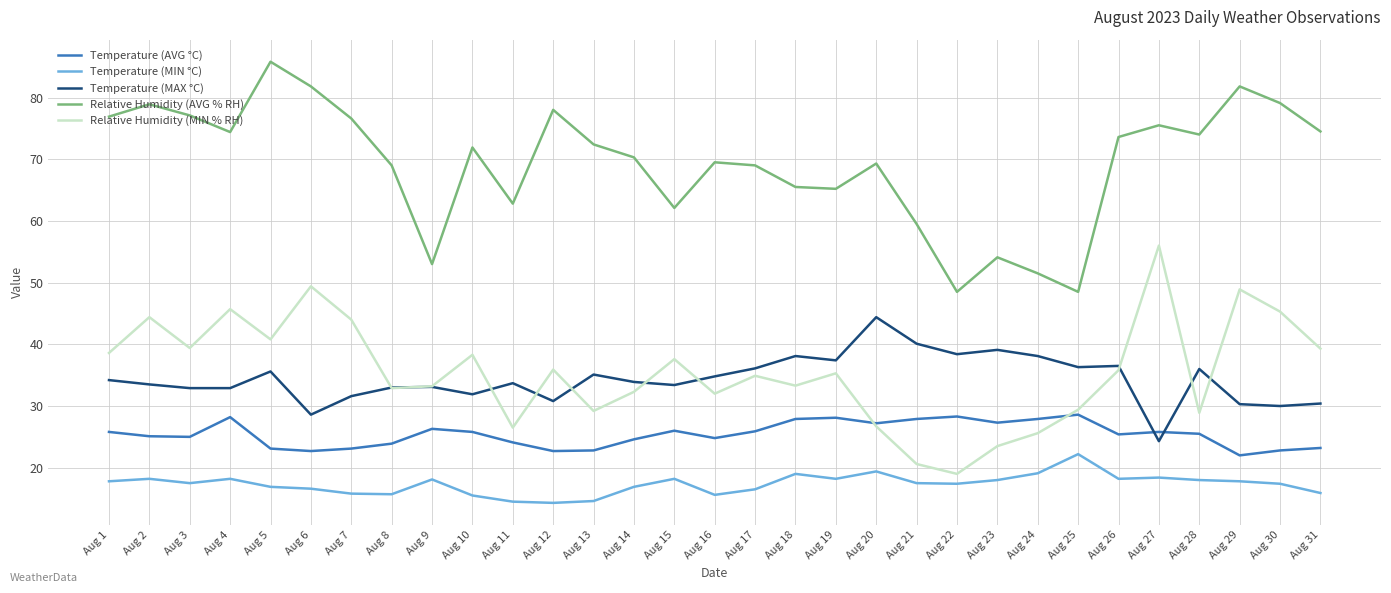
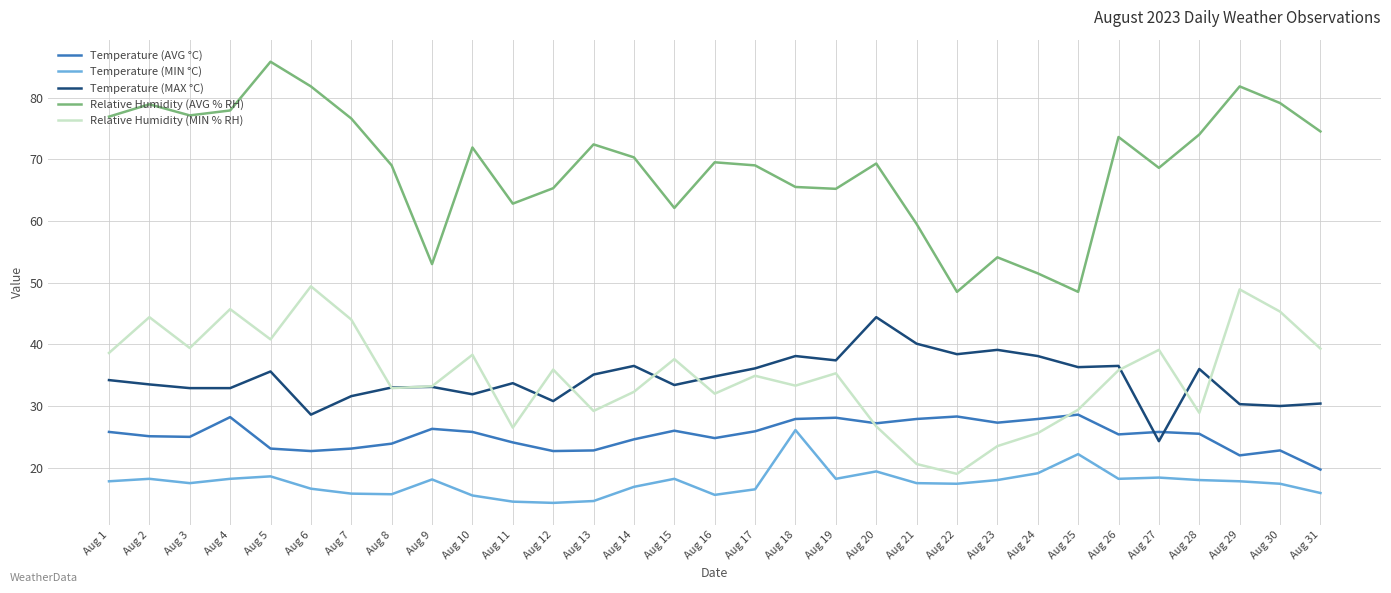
Relative Humidity (AVG % RH), Aug 4: 74 -> 78
Temperature (MIN °C), Aug 5: 17 -> 19
Relative Humidity (AVG % RH), Aug 12: 78 -> 65
Temperature (MAX °C), Aug 14: 34 -> 37
Temperature (MIN °C), Aug 18: 19 -> 26
Relative Humidity (AVG % RH), Aug 27: 76 -> 69
Relative Humidity (MIN % RH), Aug 27: 56 -> 39
Temperature (AVG °C), Aug 31: 23 -> 20
